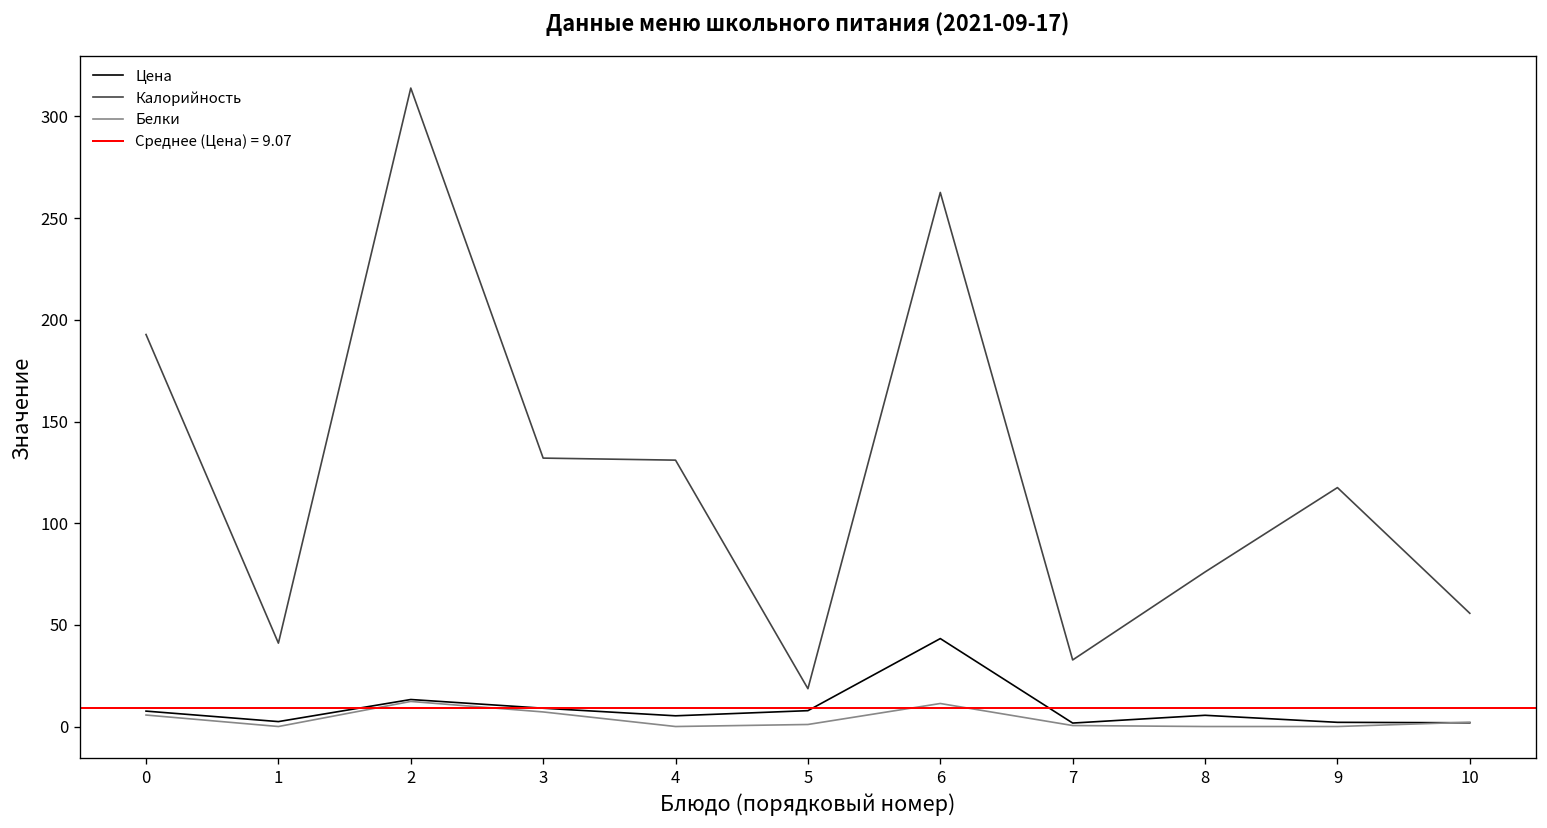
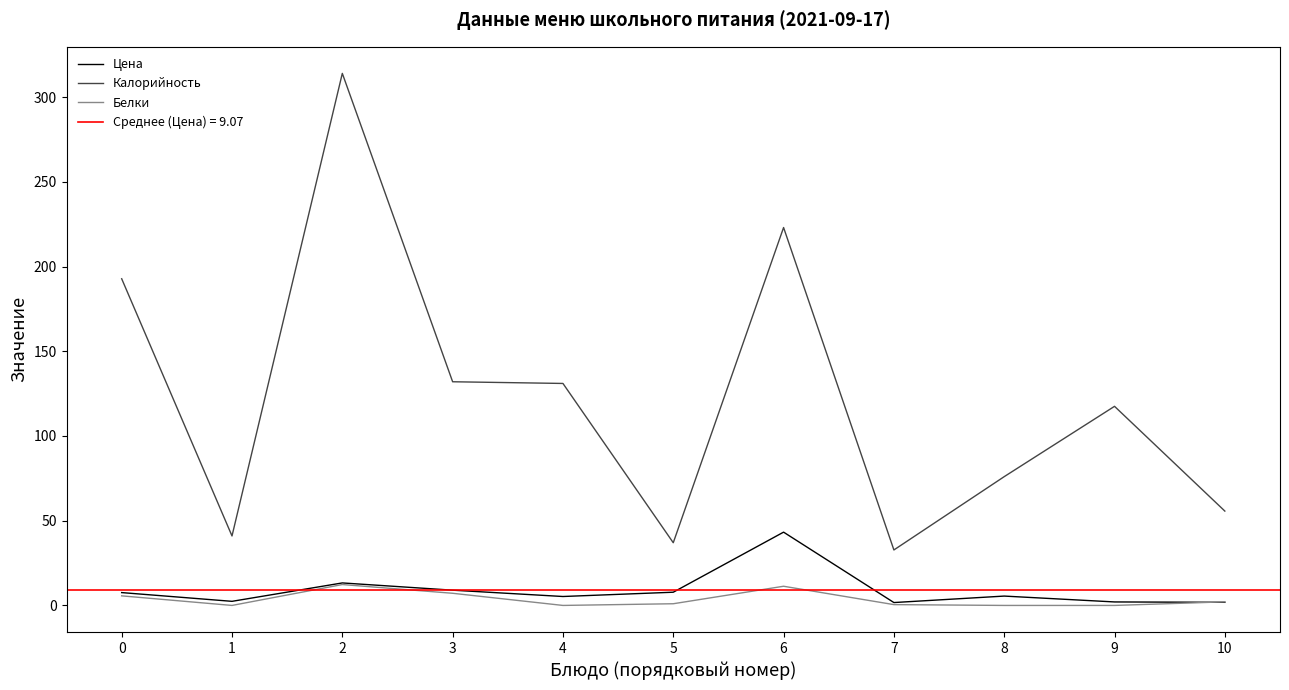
Калорийность, 5: 19 -> 37
Калорийность, 6: 263 -> 223
